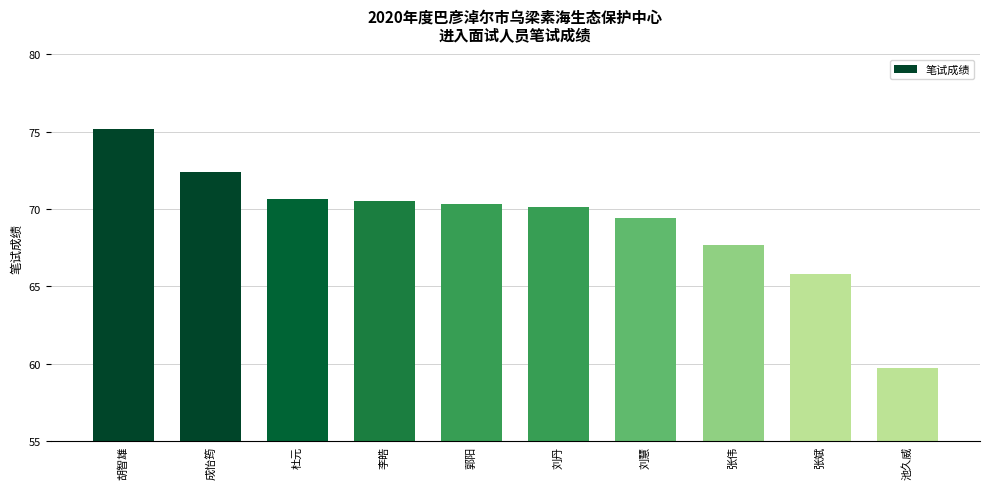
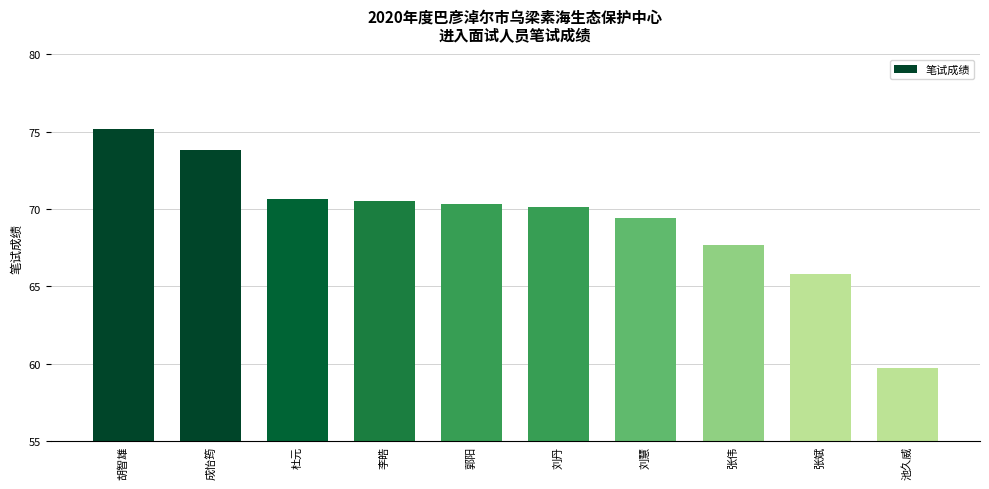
成怡筠: 72.4 -> 73.9
